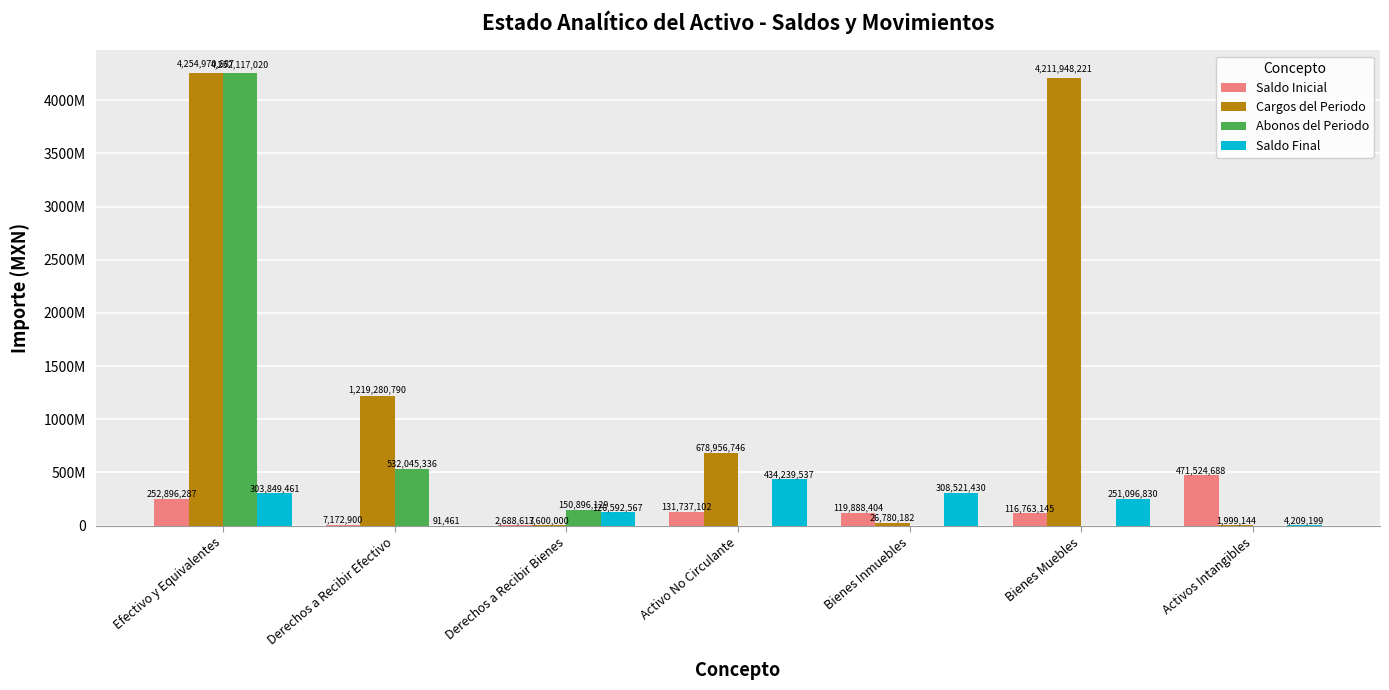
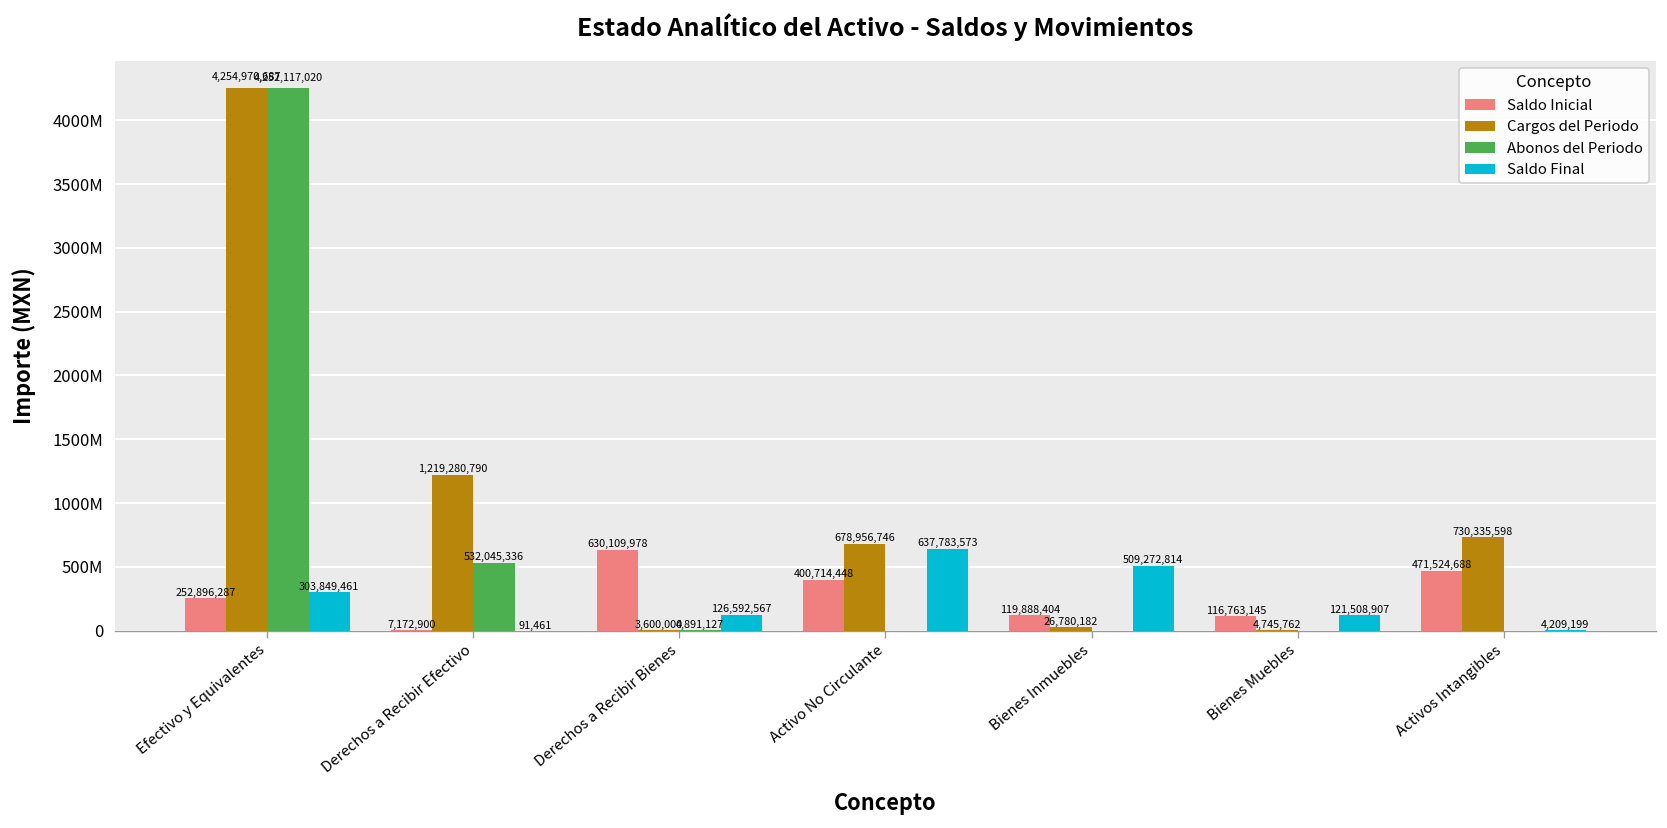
Saldo Inicial, Derechos a Recibir Bienes: 2,688,617 -> 630,109,978
Abonos del Periodo, Derechos a Recibir Bienes: 150,896,129 -> 4,891,127
Saldo Inicial, Activo No Circulante: 131,737,102 -> 400,714,448
Saldo Final, Activo No Circulante: 434,239,537 -> 637,783,573
Saldo Final, Bienes Inmuebles: 308,521,430 -> 509,272,814
Cargos del Periodo, Bienes Muebles: 4,211,948,221 -> 4,745,762
Saldo Final, Bienes Muebles: 251,096,830 -> 121,508,907
Cargos del Periodo, Activos Intangibles: 1,999,144 -> 730,335,598
